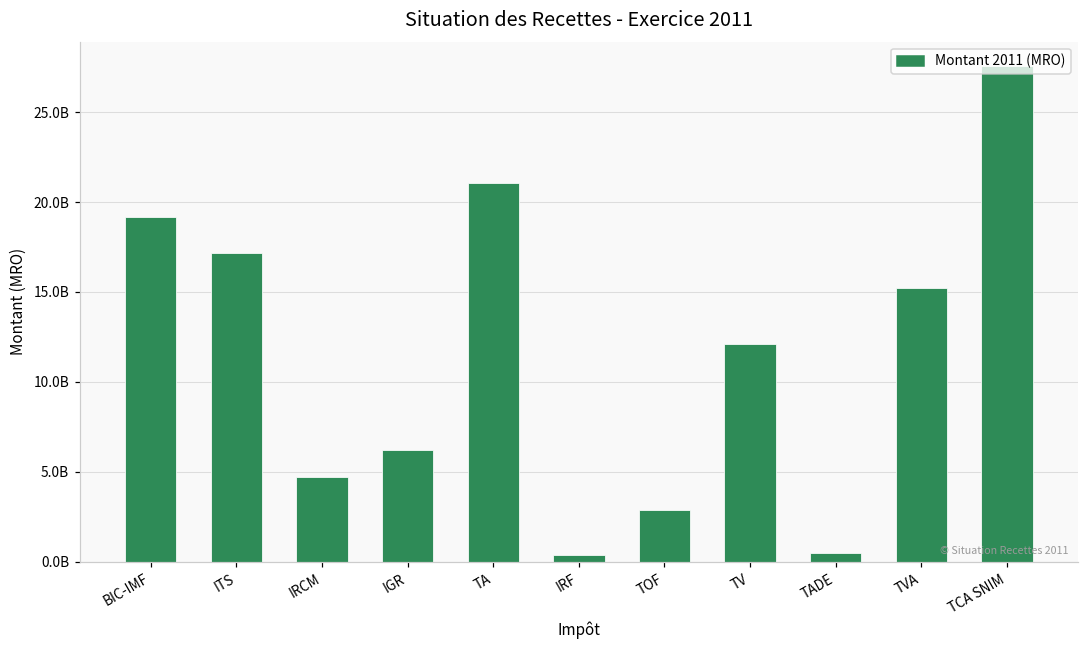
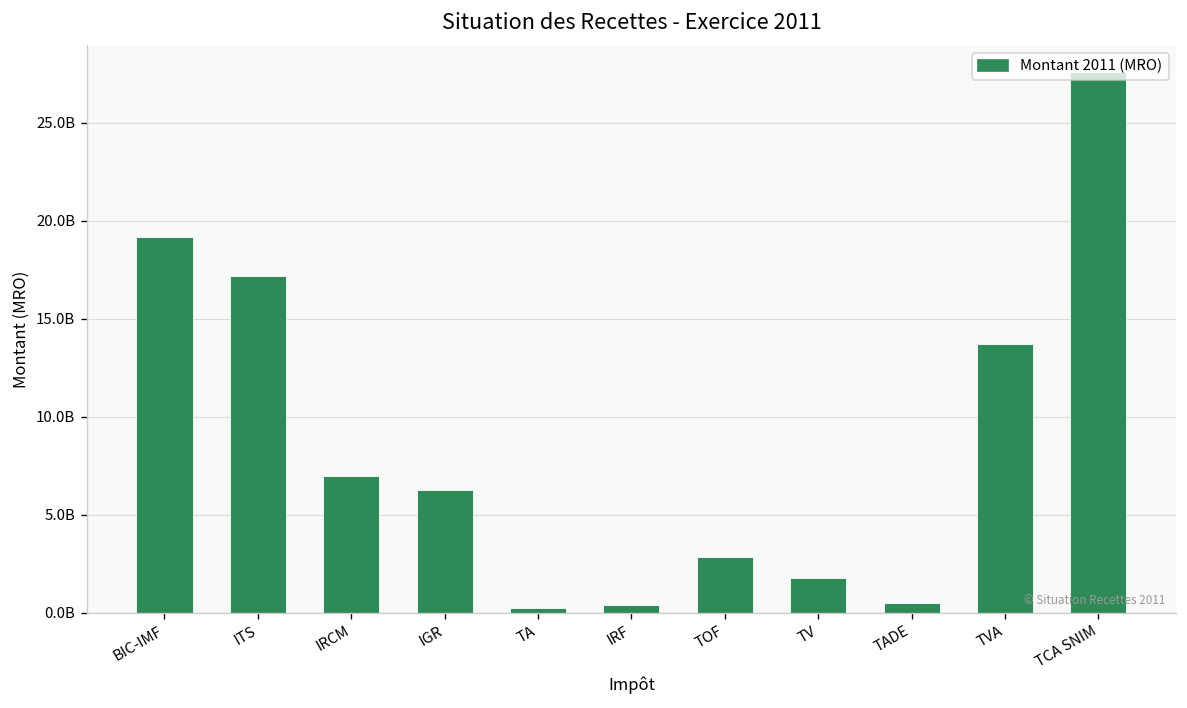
IRCM: 4700000000 -> 7000000000
TA: 21100000000 -> 200000000
TV: 12100000000 -> 1800000000
TVA: 15200000000 -> 13700000000
